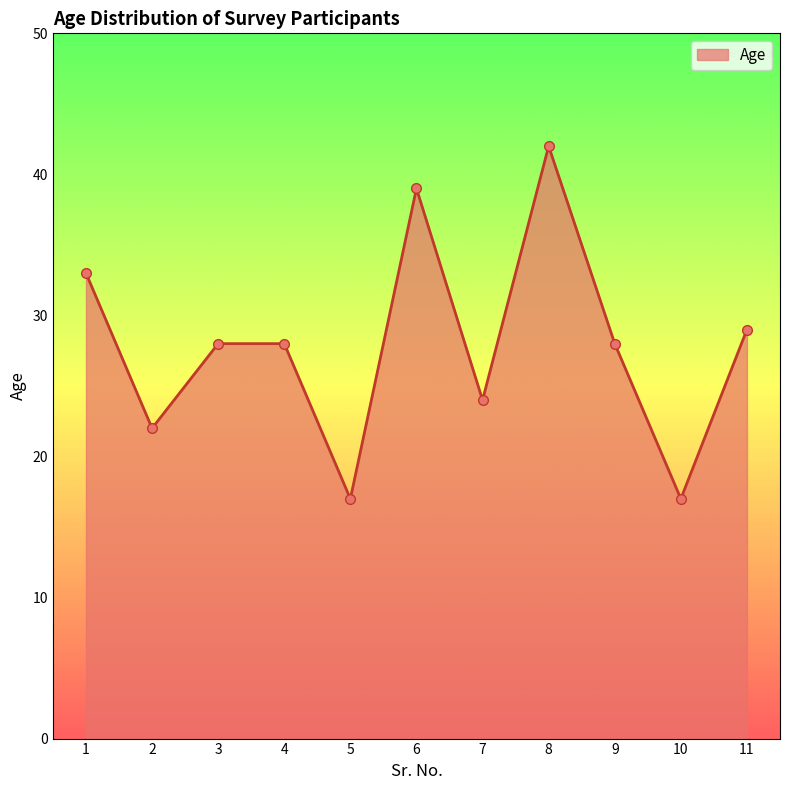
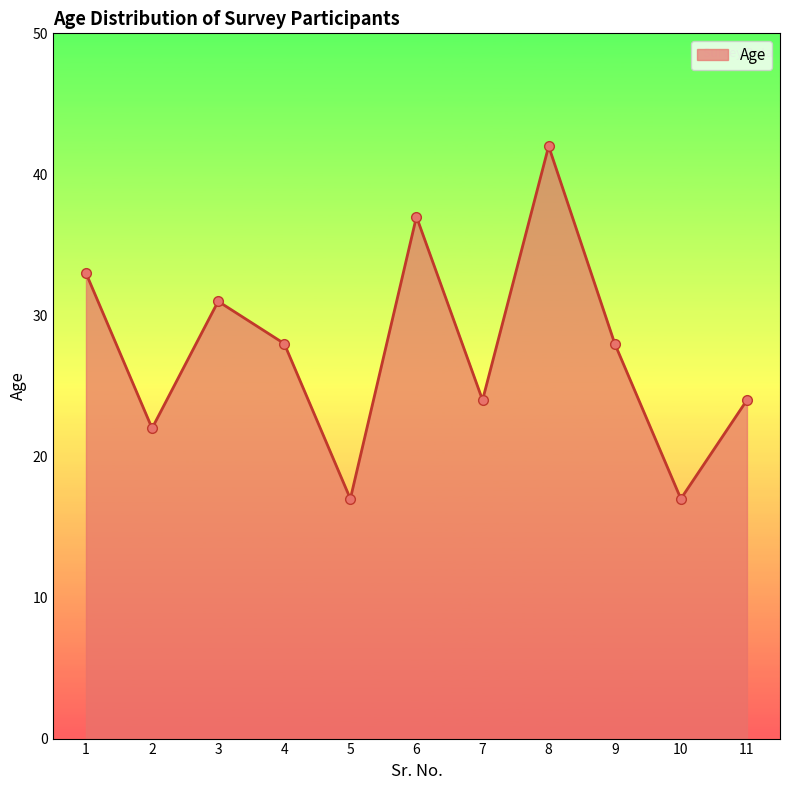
3: 28 -> 31
6: 39 -> 37
11: 29 -> 24
